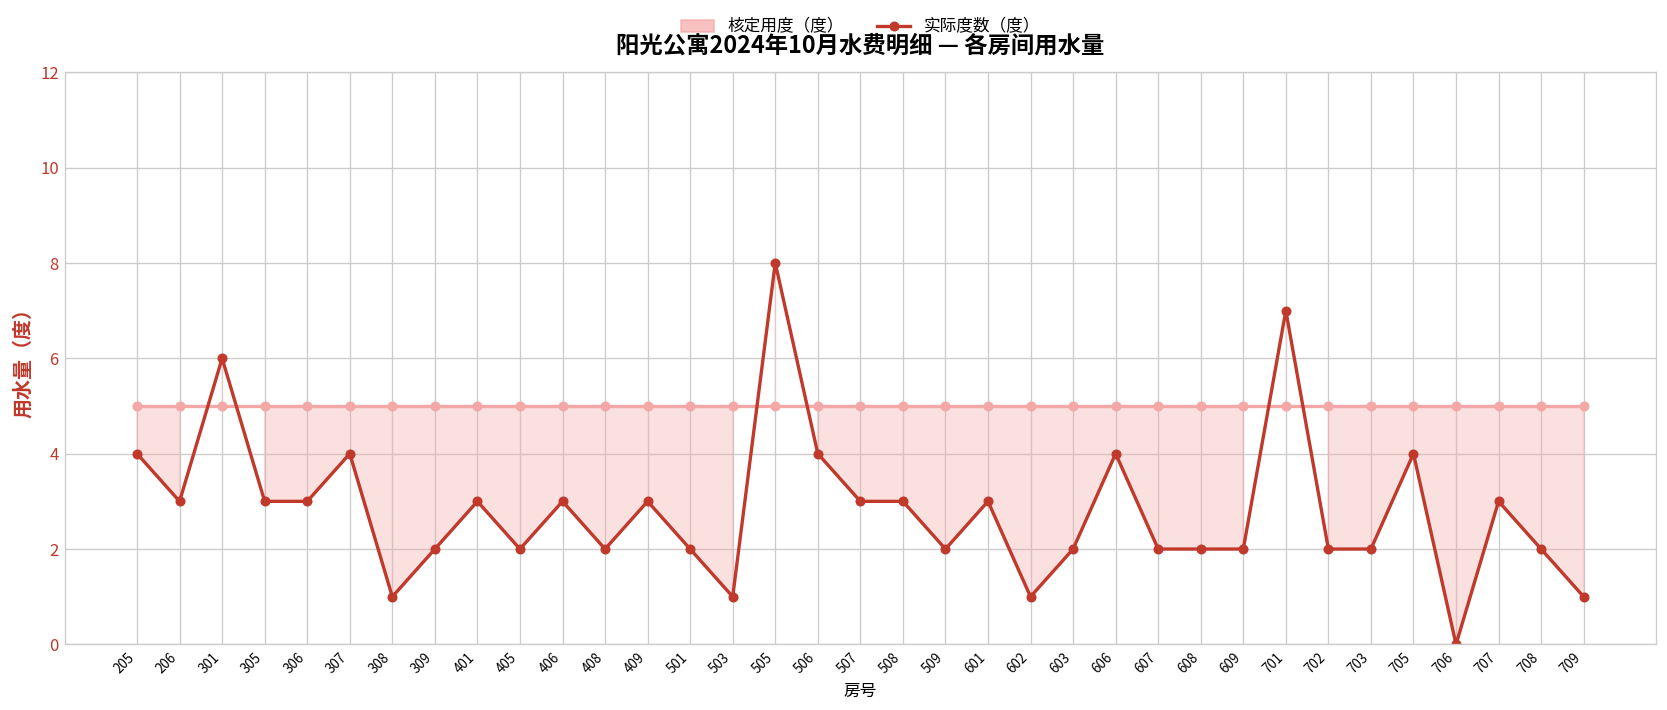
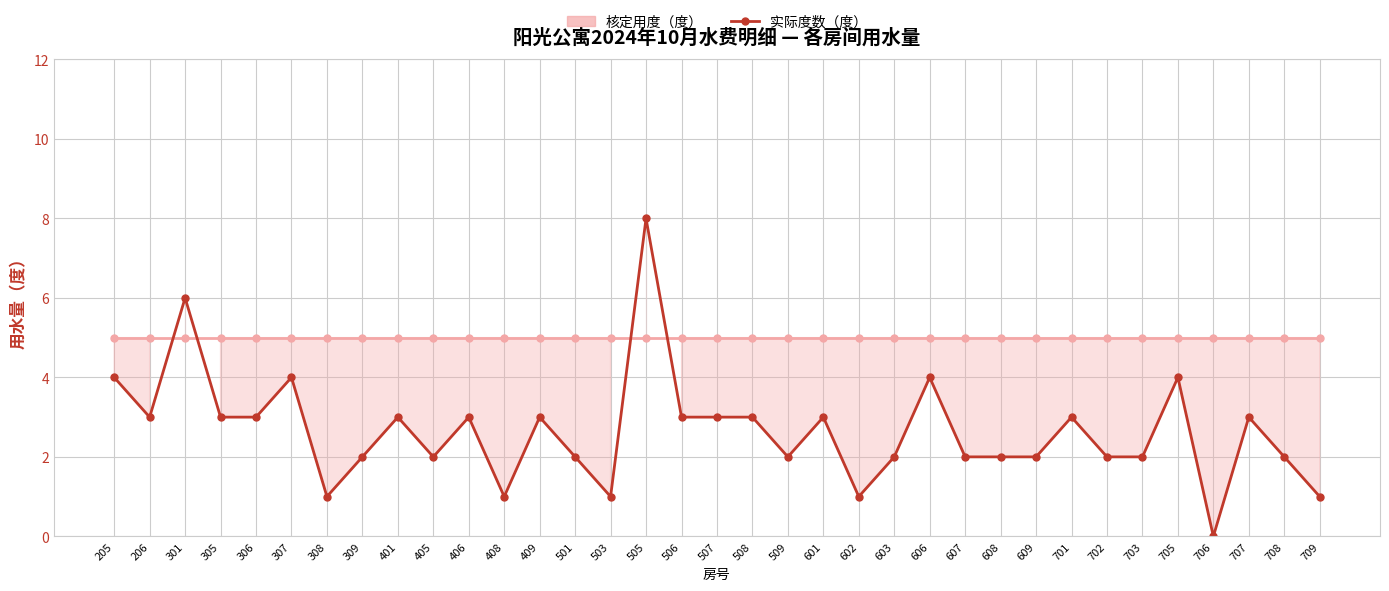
实际度数（度）, 408: 2 -> 1
实际度数（度）, 506: 4 -> 3
实际度数（度）, 701: 7 -> 3
